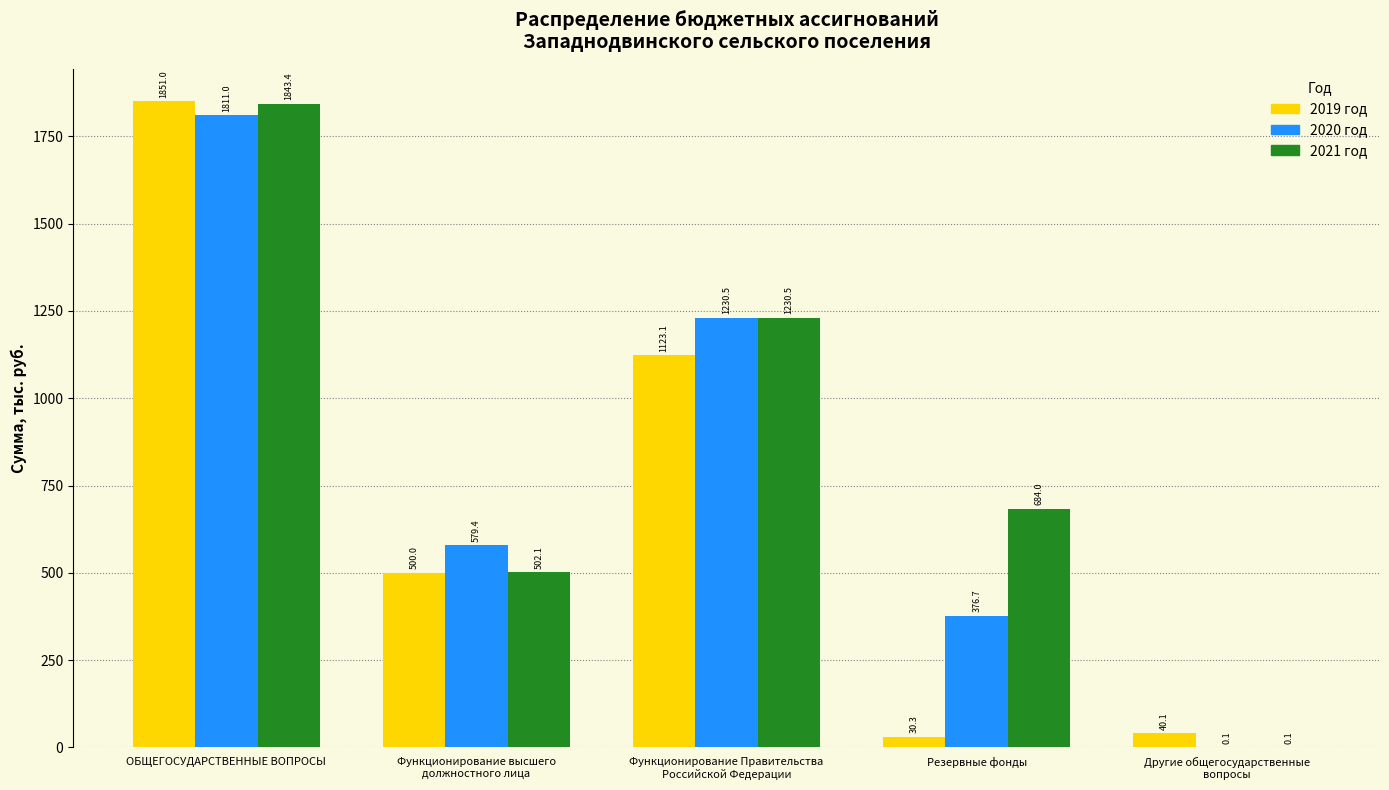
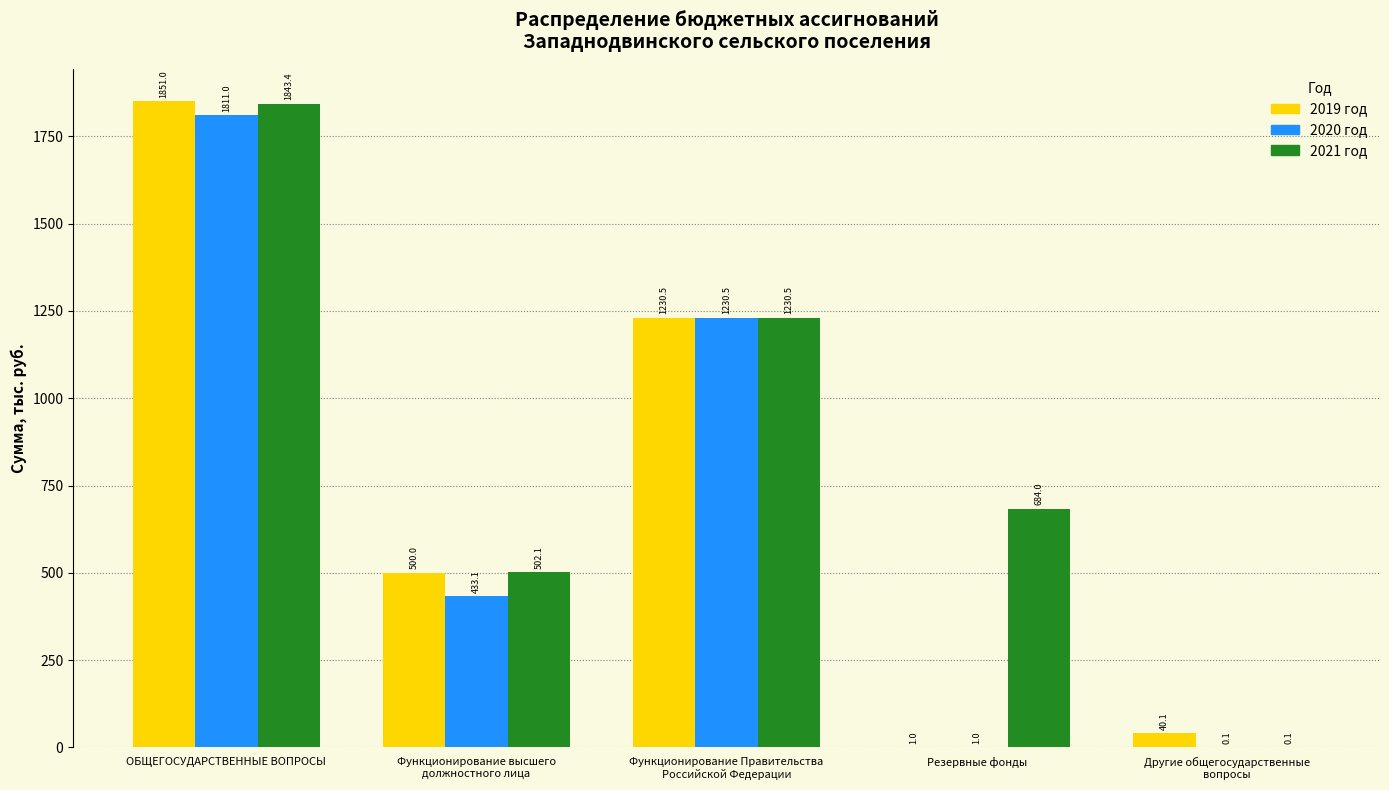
2020 год, Функционирование высшего должностного лица: 579.4 -> 433.1
2019 год, Функционирование Правительства Российской Федерации: 1123.1 -> 1230.5
2019 год, Резервные фонды: 30.3 -> 1.0
2020 год, Резервные фонды: 376.7 -> 1.0
